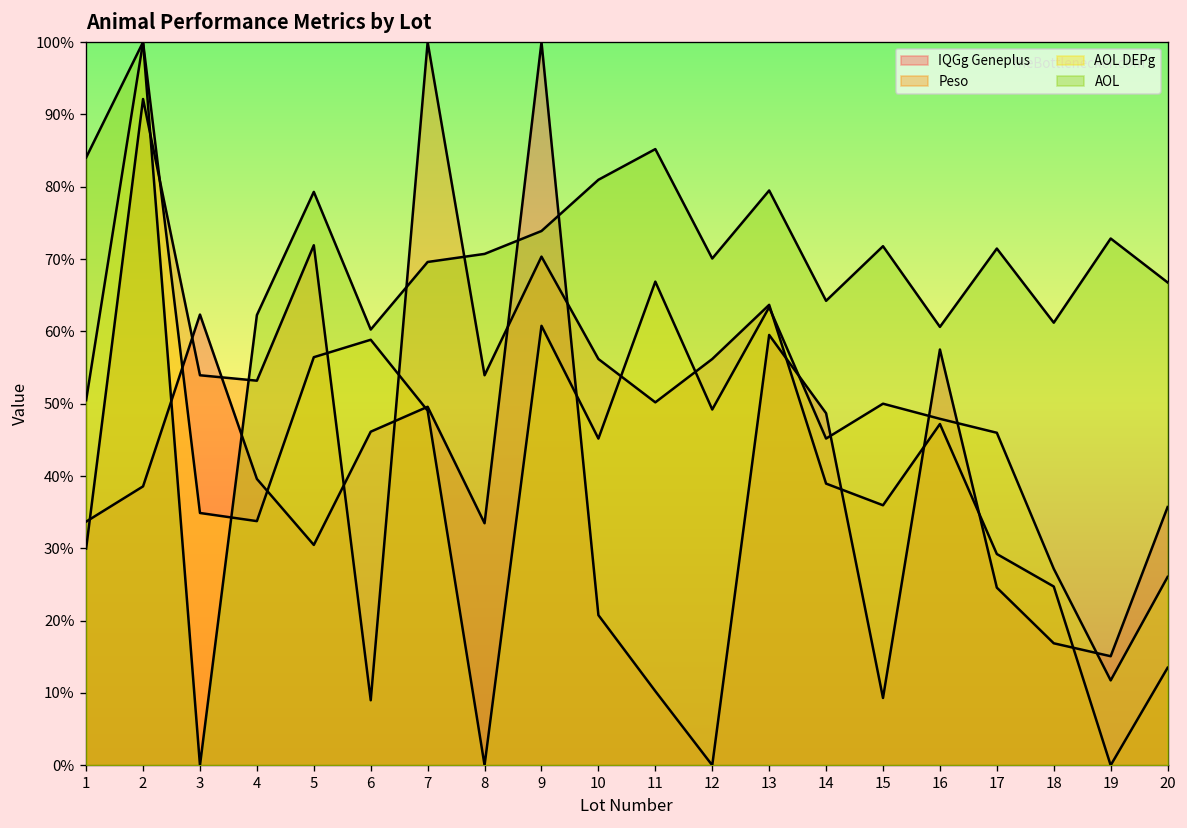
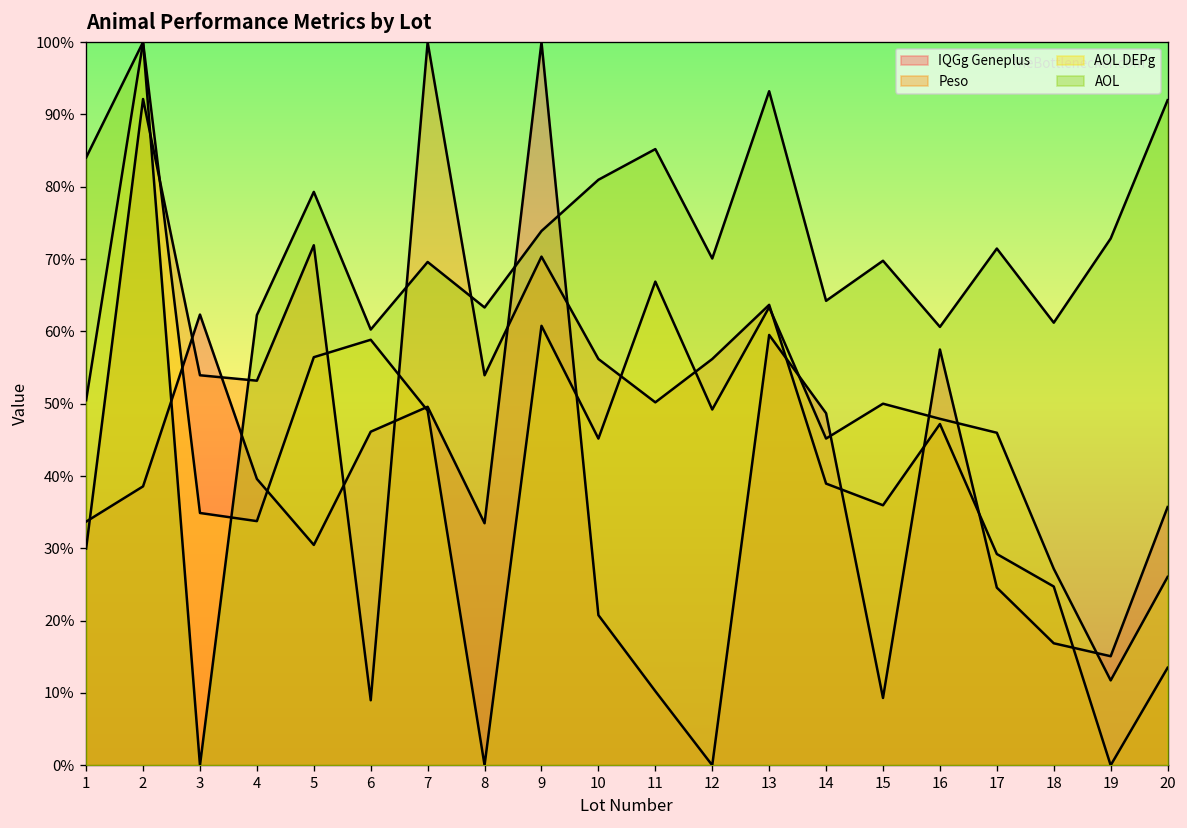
AOL, 8: 71% -> 63%
AOL, 13: 79% -> 93%
AOL, 15: 72% -> 70%
AOL, 20: 67% -> 92%
